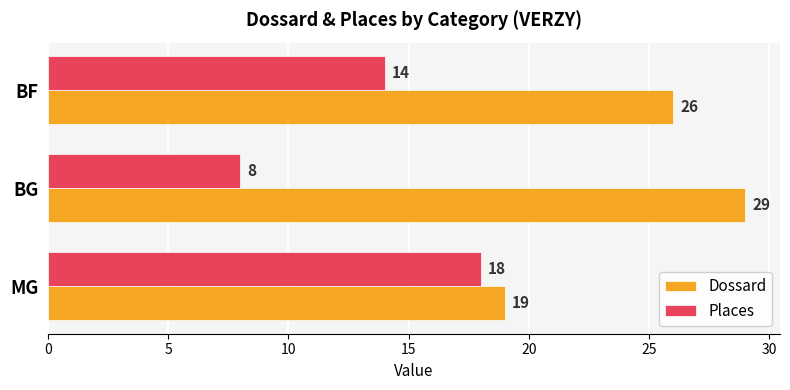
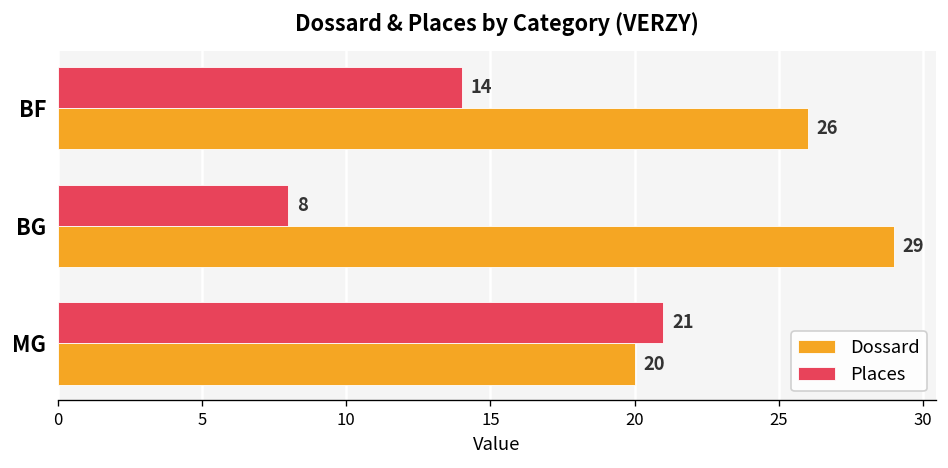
Places, MG: 18 -> 21
Dossard, MG: 19 -> 20
